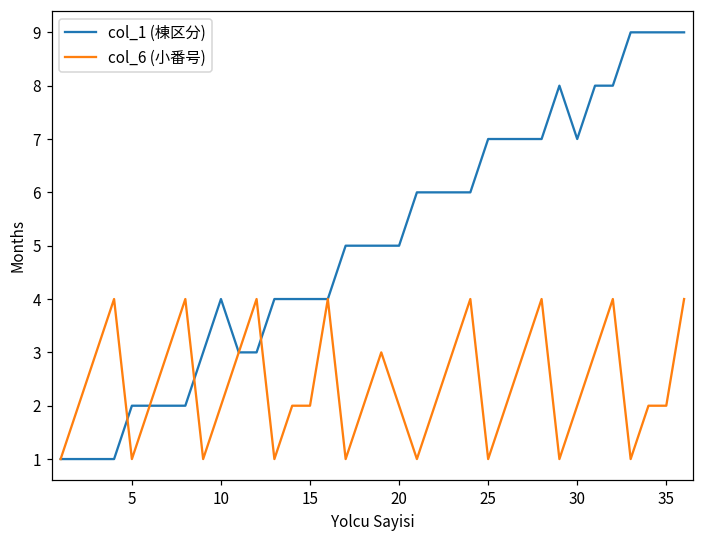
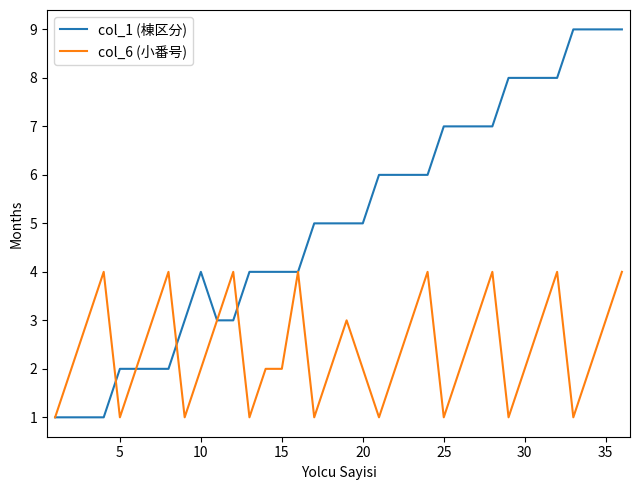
col_1 (棟区分), 30: 7 -> 8
col_6 (小番号), 35: 2 -> 3
